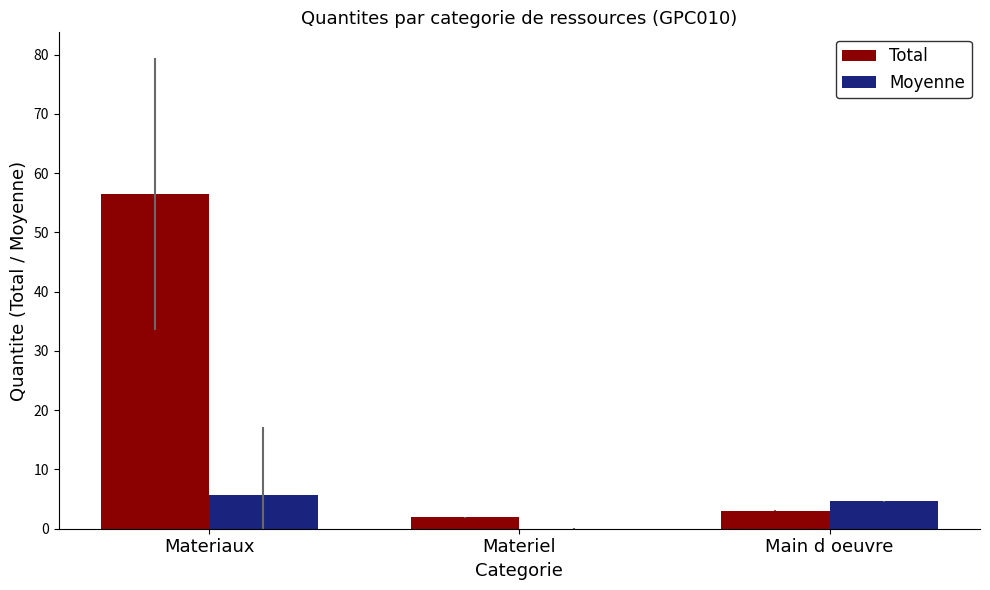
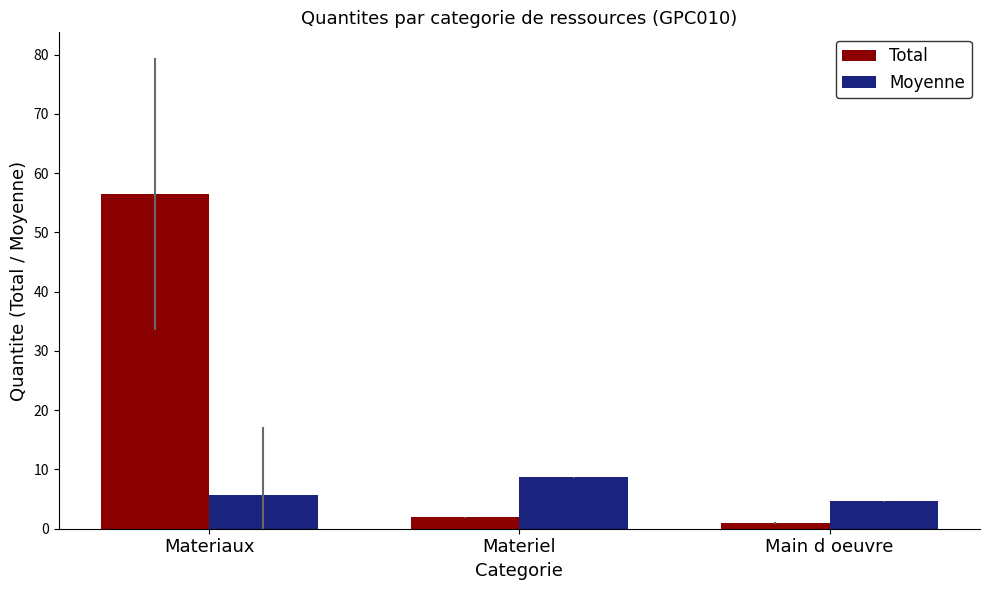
Moyenne, Materiel: 0 -> 9
Total, Main d oeuvre: 3 -> 1
